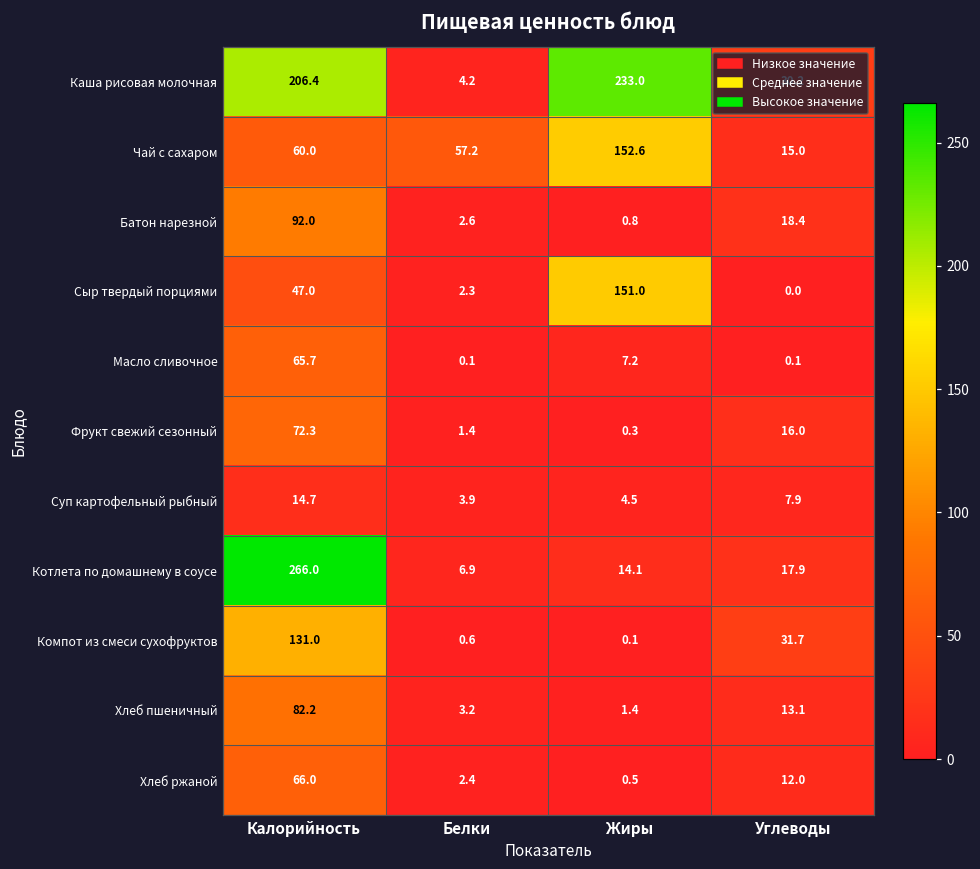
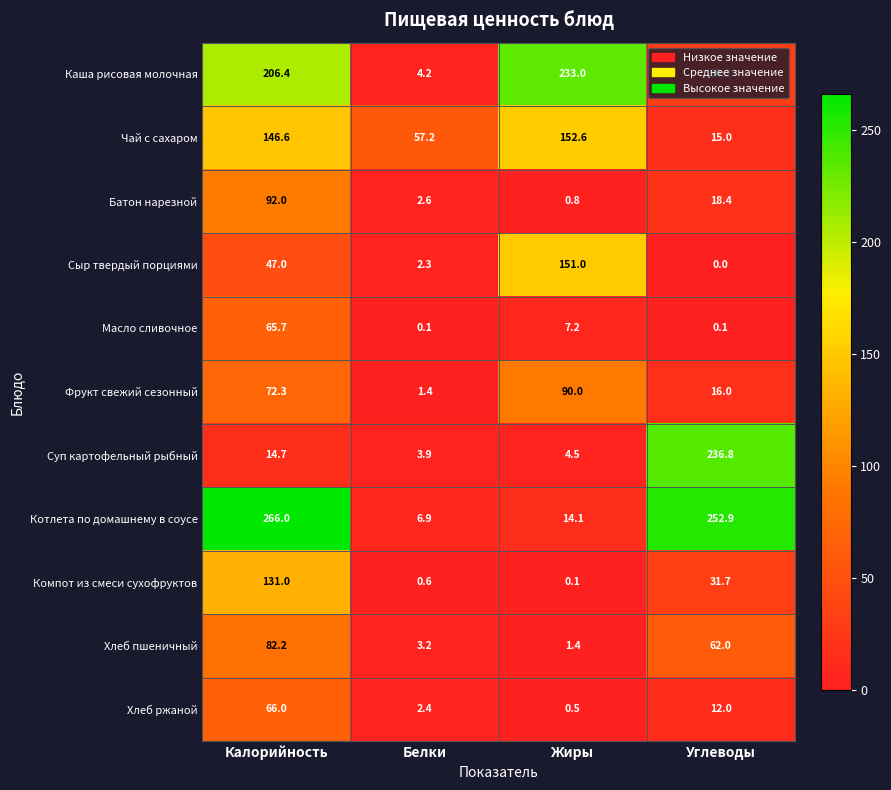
Чай с сахаром, Калорийность: 60.0 -> 146.6
Фрукт свежий сезонный, Жиры: 0.3 -> 90.0
Суп картофельный рыбный, Углеводы: 7.9 -> 236.8
Котлета по домашнему в соусе, Углеводы: 17.9 -> 252.9
Хлеб пшеничный, Углеводы: 13.1 -> 62.0
